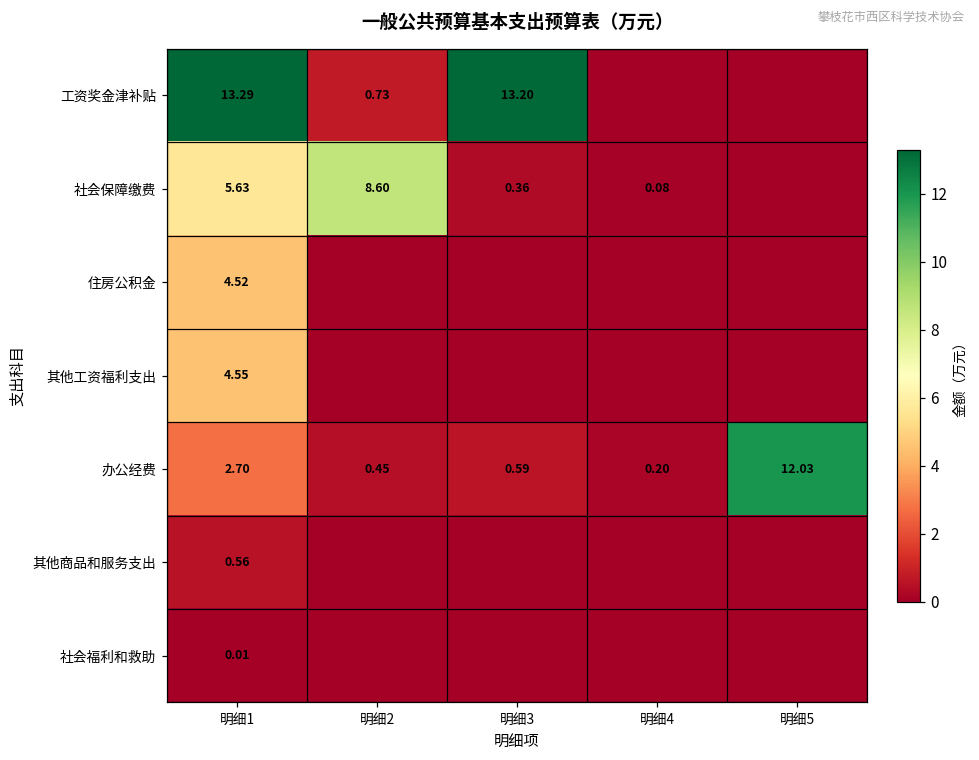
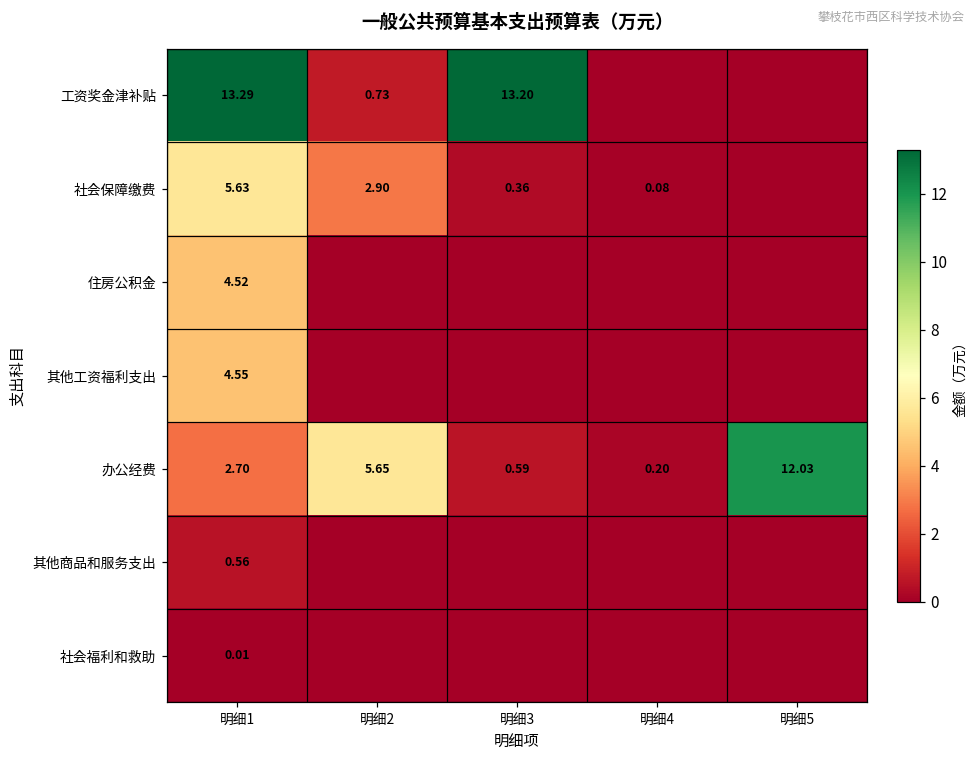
社会保障缴费, 明细2: 8.60 -> 2.90
办公经费, 明细2: 0.45 -> 5.65
